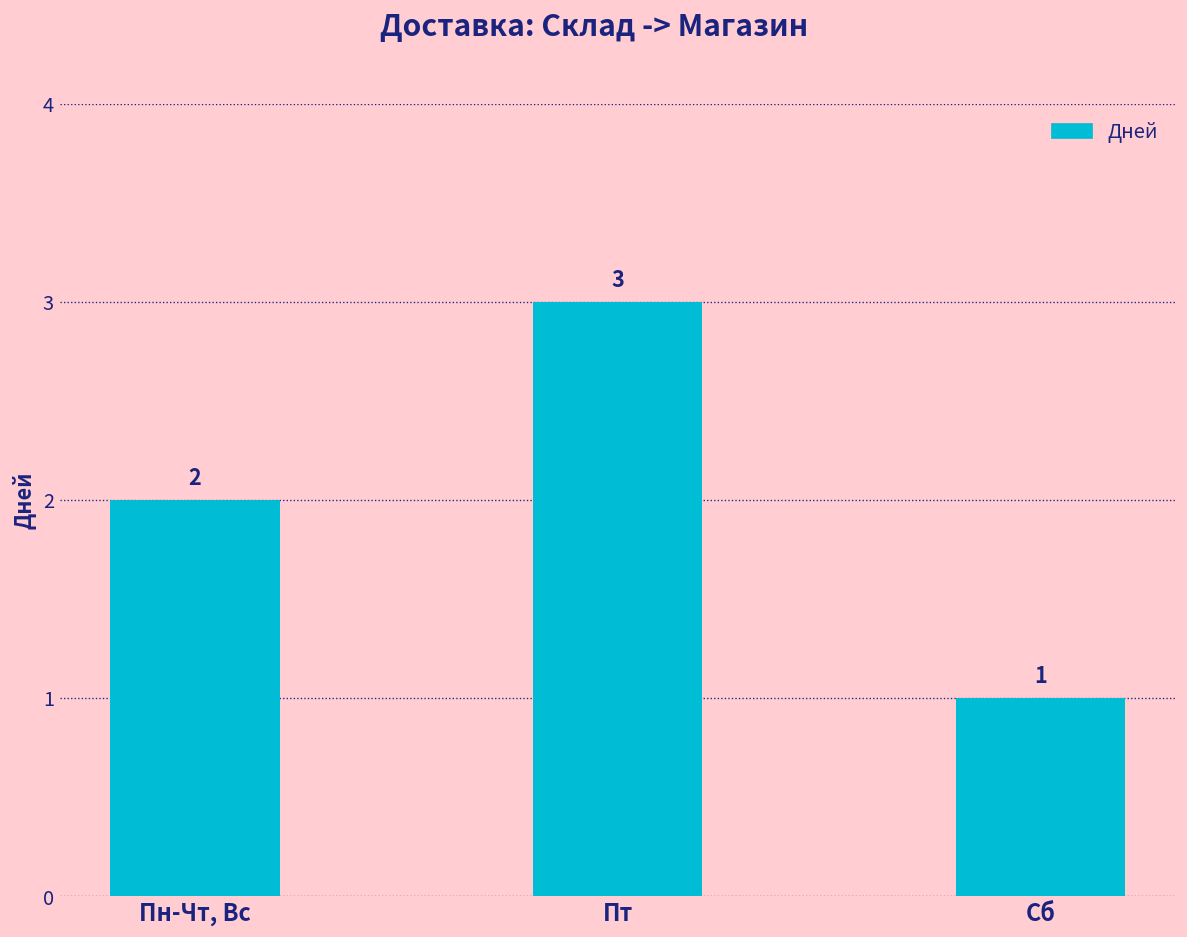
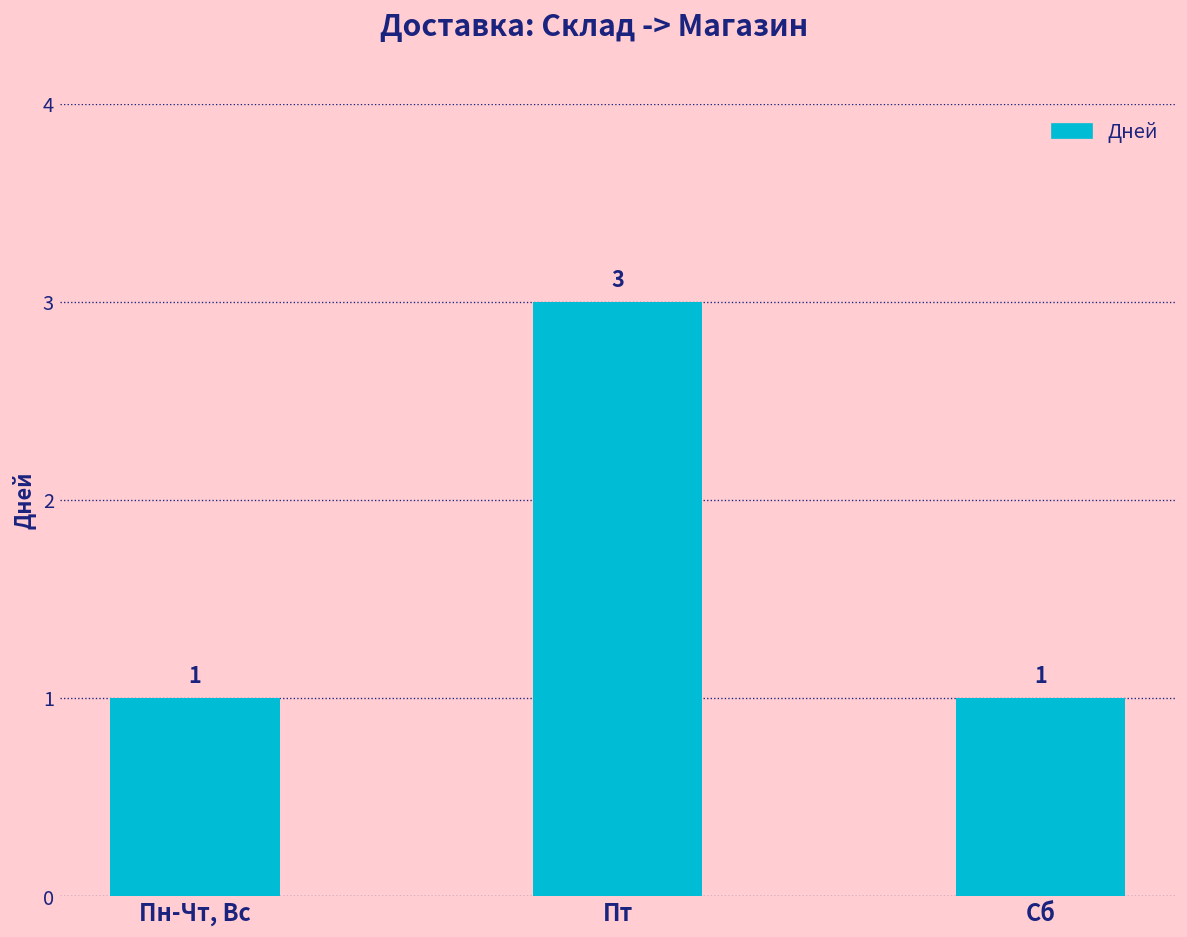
Пн-Чт, Вс: 2 -> 1
